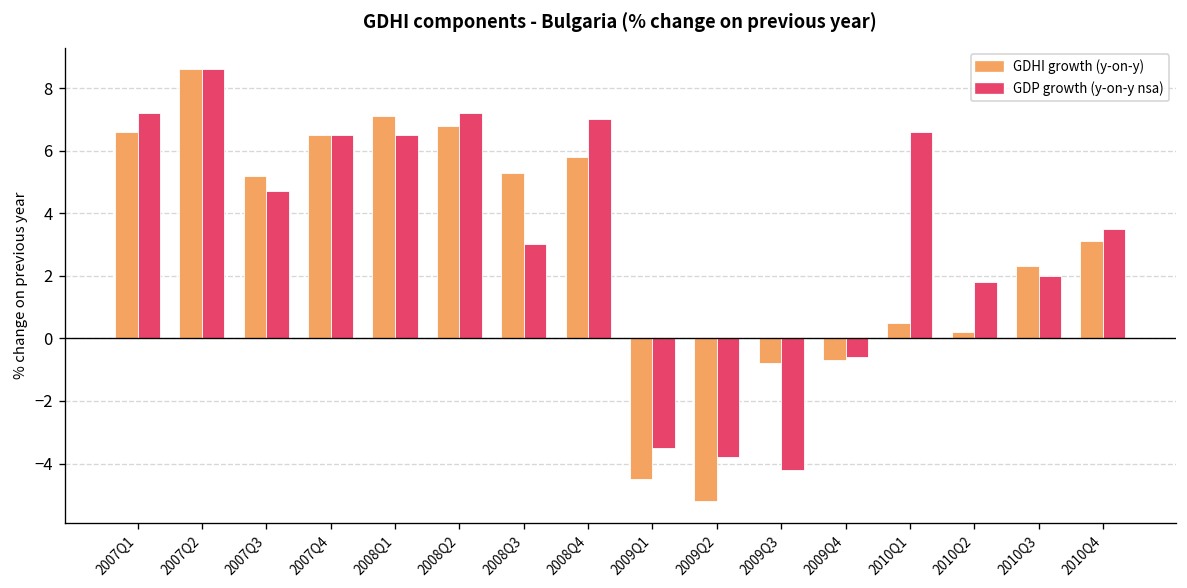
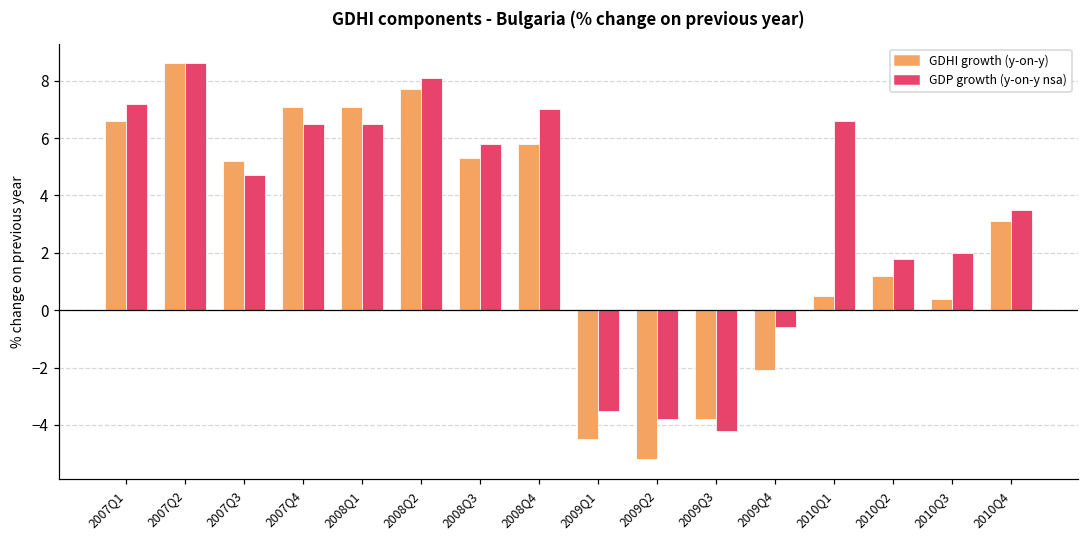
GDHI growth (y-on-y), 2007Q4: 6.5 -> 7.1
GDHI growth (y-on-y), 2008Q2: 6.8 -> 7.7
GDP growth (y-on-y nsa), 2008Q2: 7.2 -> 8.1
GDP growth (y-on-y nsa), 2008Q3: 3.0 -> 5.8
GDHI growth (y-on-y), 2009Q3: -0.8 -> -3.8
GDHI growth (y-on-y), 2009Q4: -0.7 -> -2.1
GDHI growth (y-on-y), 2010Q2: 0.2 -> 1.2
GDHI growth (y-on-y), 2010Q3: 2.3 -> 0.4
